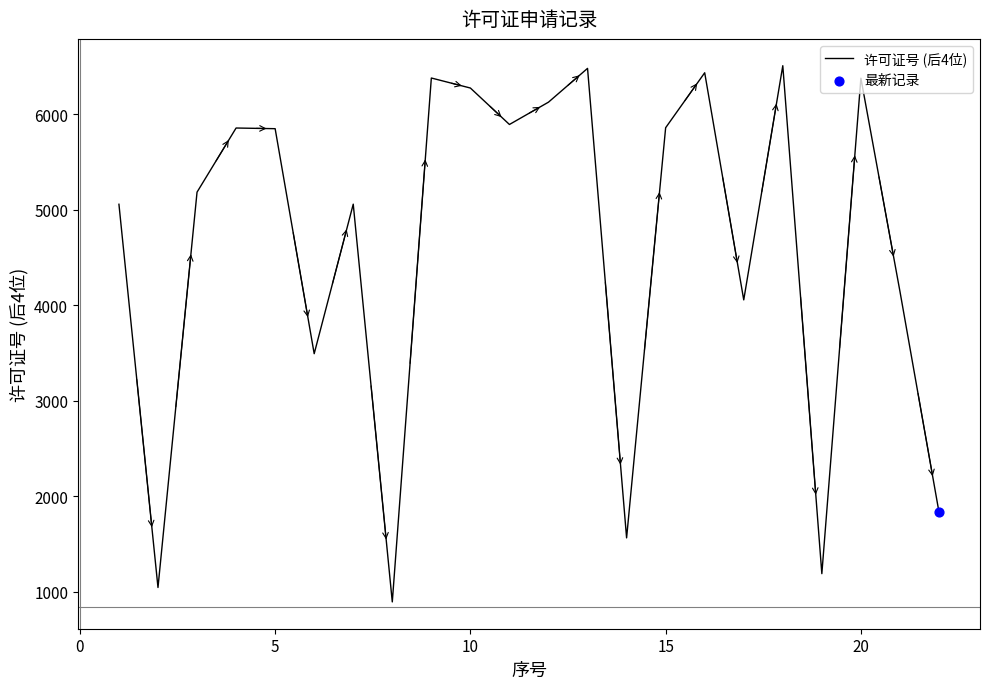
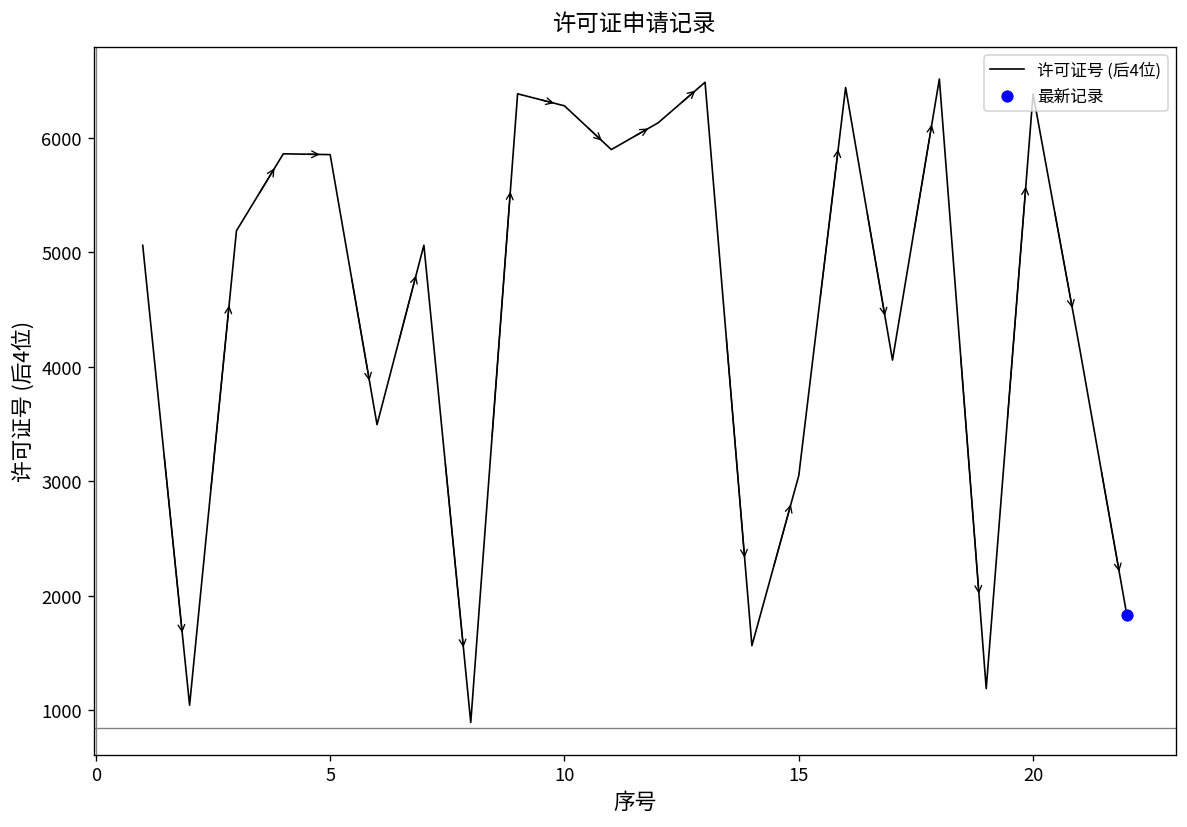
许可证号 (后4位), 15: 5900 -> 3000
